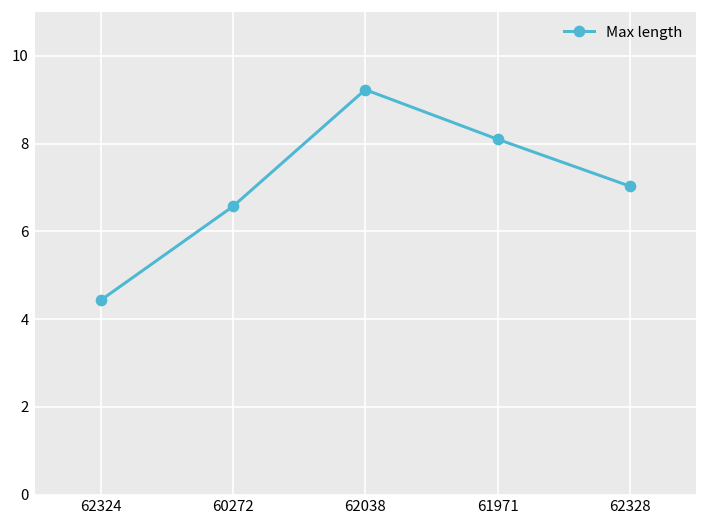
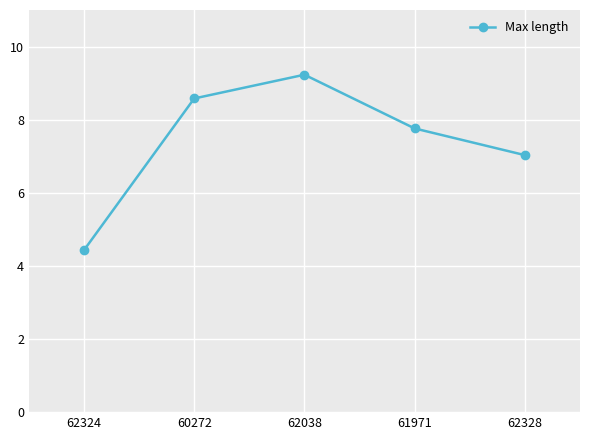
60272: 6.6 -> 8.6
61971: 8.1 -> 7.8
